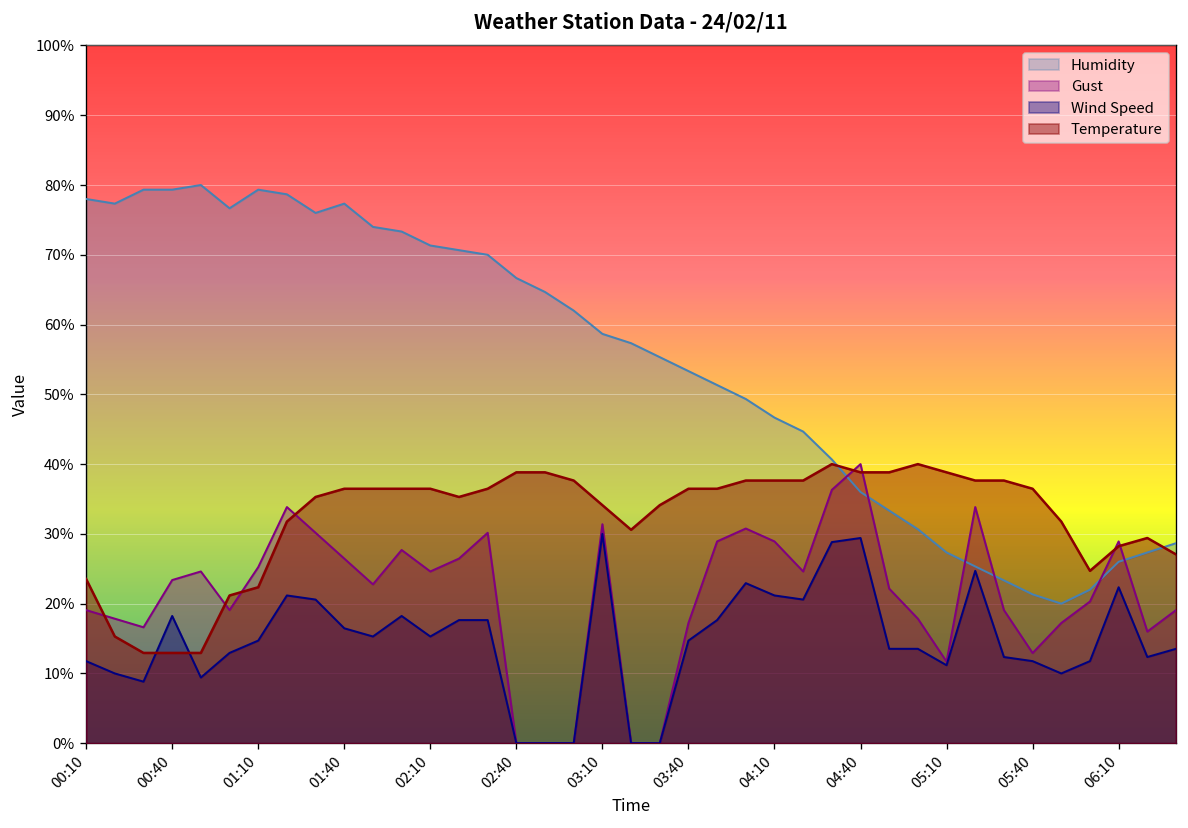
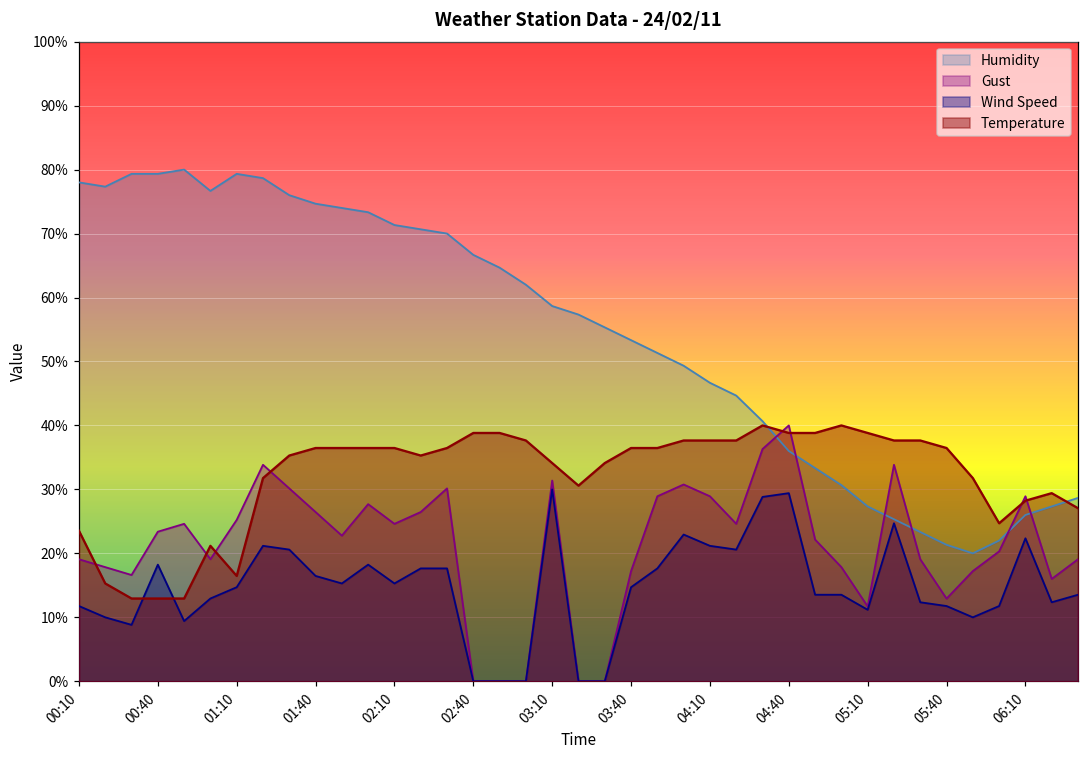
Temperature, 01:10: 22% -> 16%
Humidity, 01:40: 77% -> 75%
